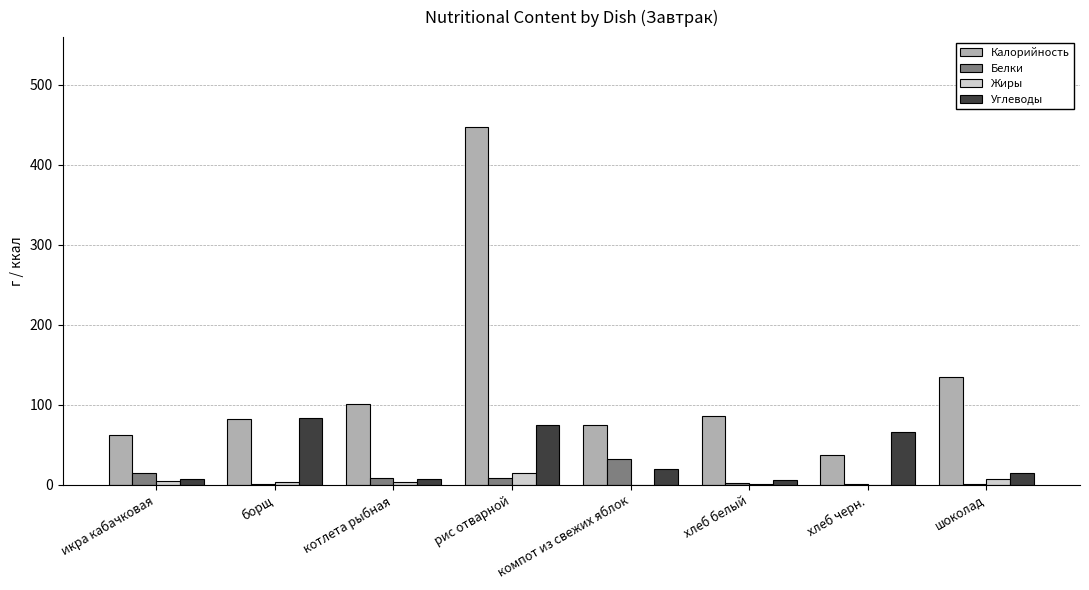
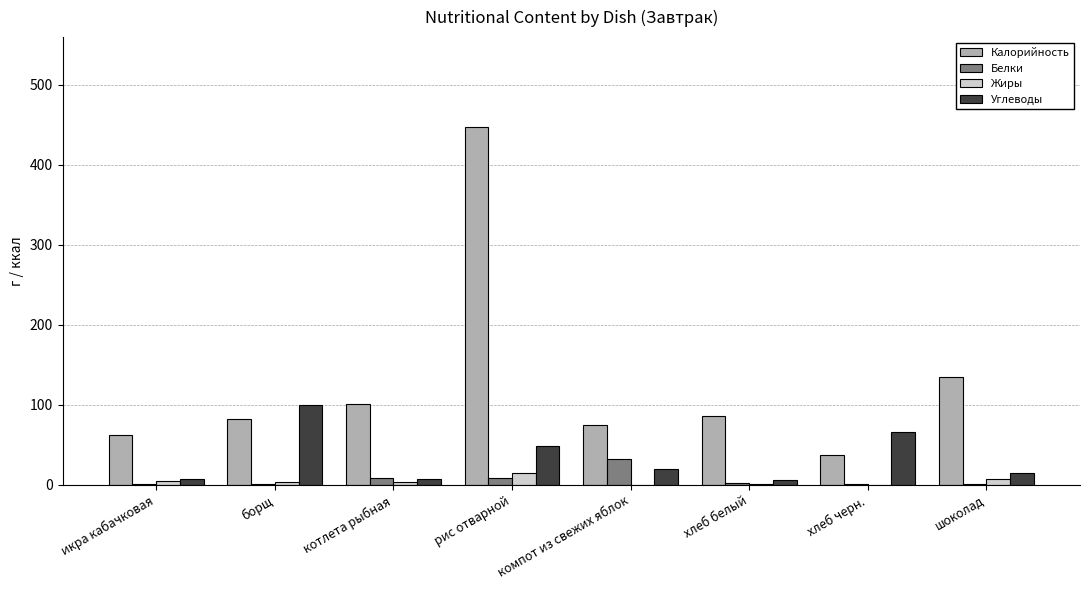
Белки, икра кабачковая: 10 -> 0
Углеводы, борщ: 80 -> 100
Углеводы, рис отварной: 80 -> 50
